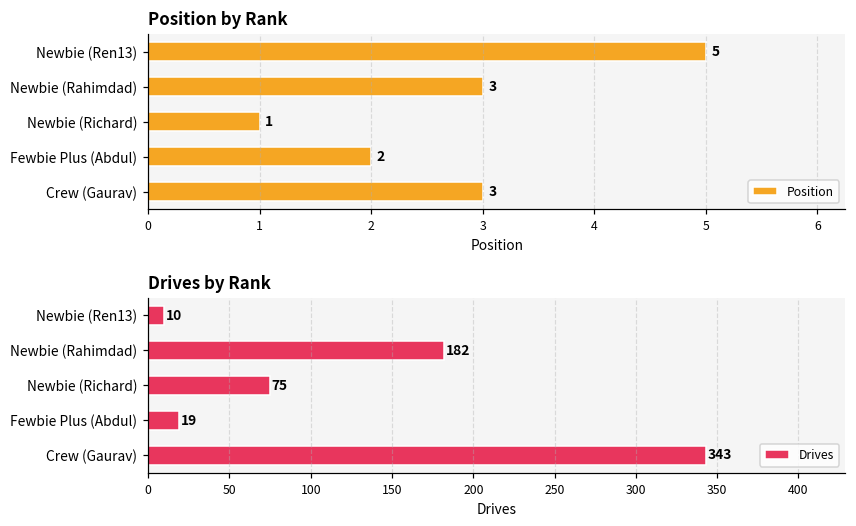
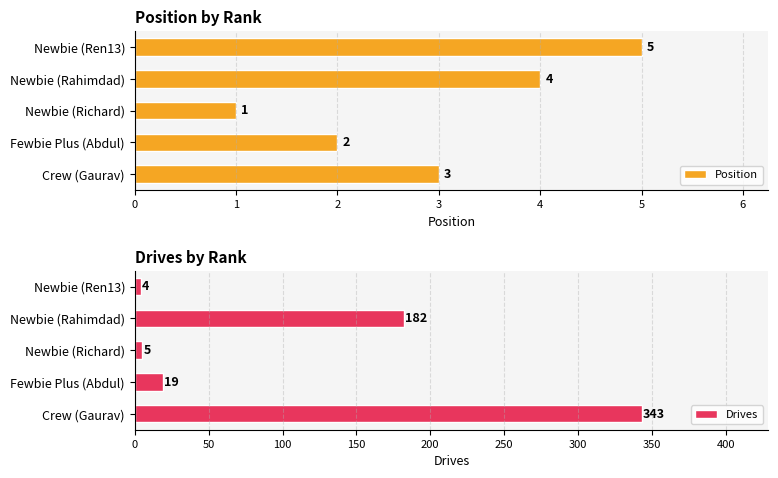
Position by Rank, Newbie (Rahimdad): 3 -> 4
Drives by Rank, Newbie (Ren13): 10 -> 4
Drives by Rank, Newbie (Richard): 75 -> 5
